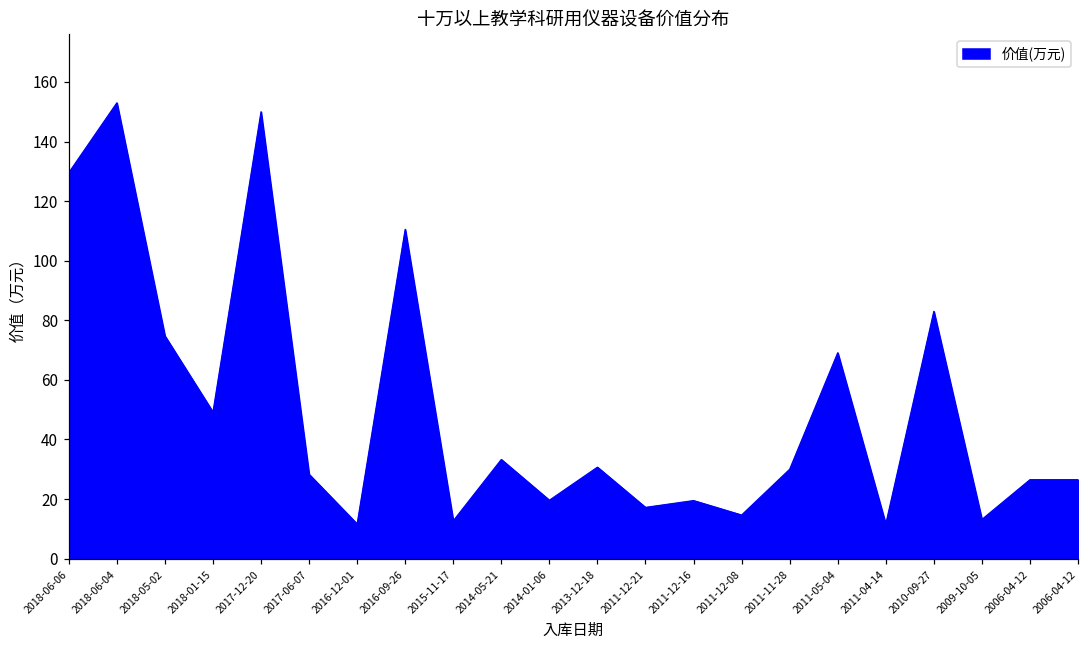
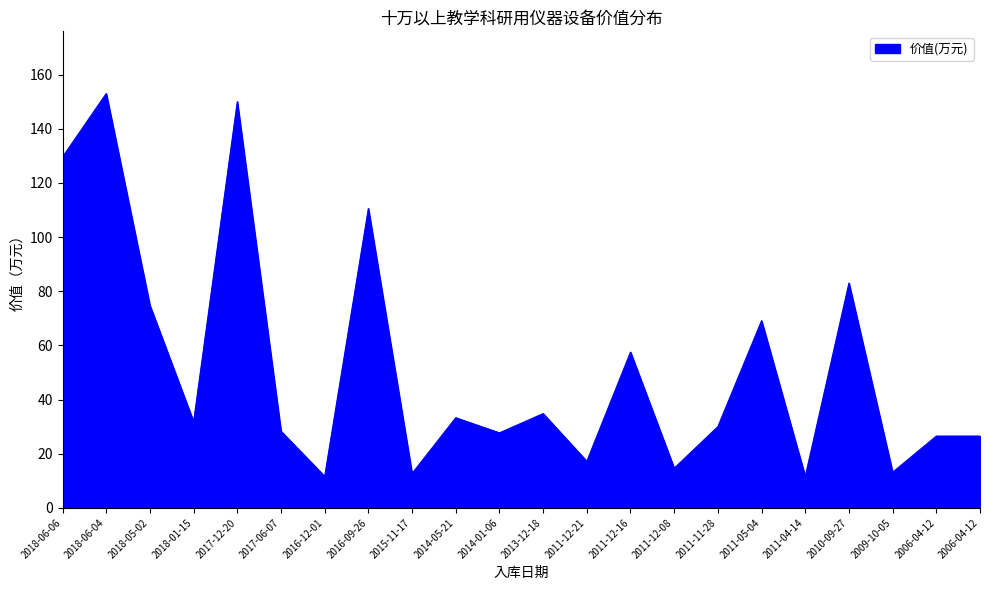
2018-01-15: 49 -> 32
2014-01-06: 20 -> 28
2013-12-18: 31 -> 35
2011-12-16: 19 -> 58
